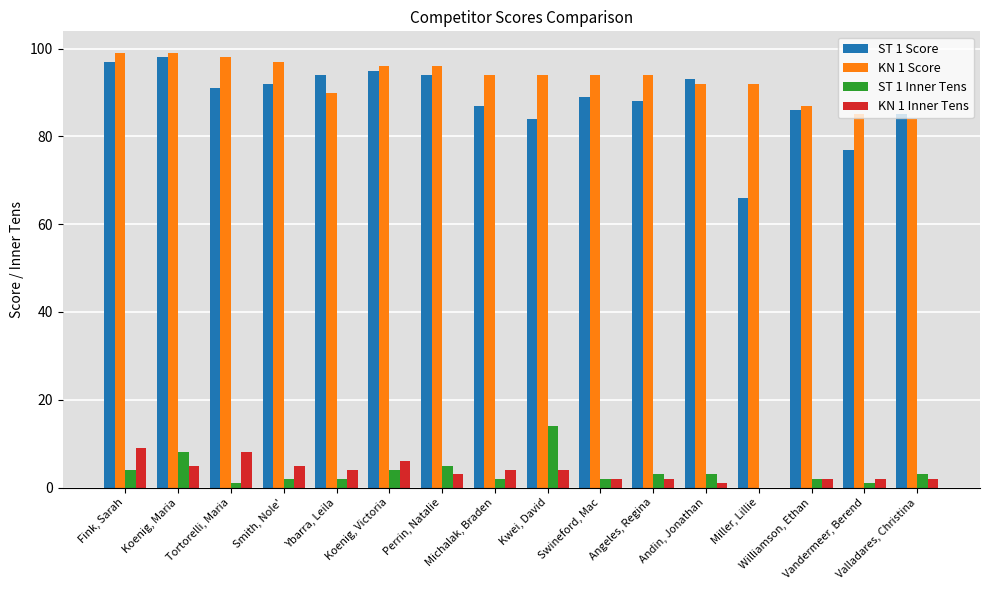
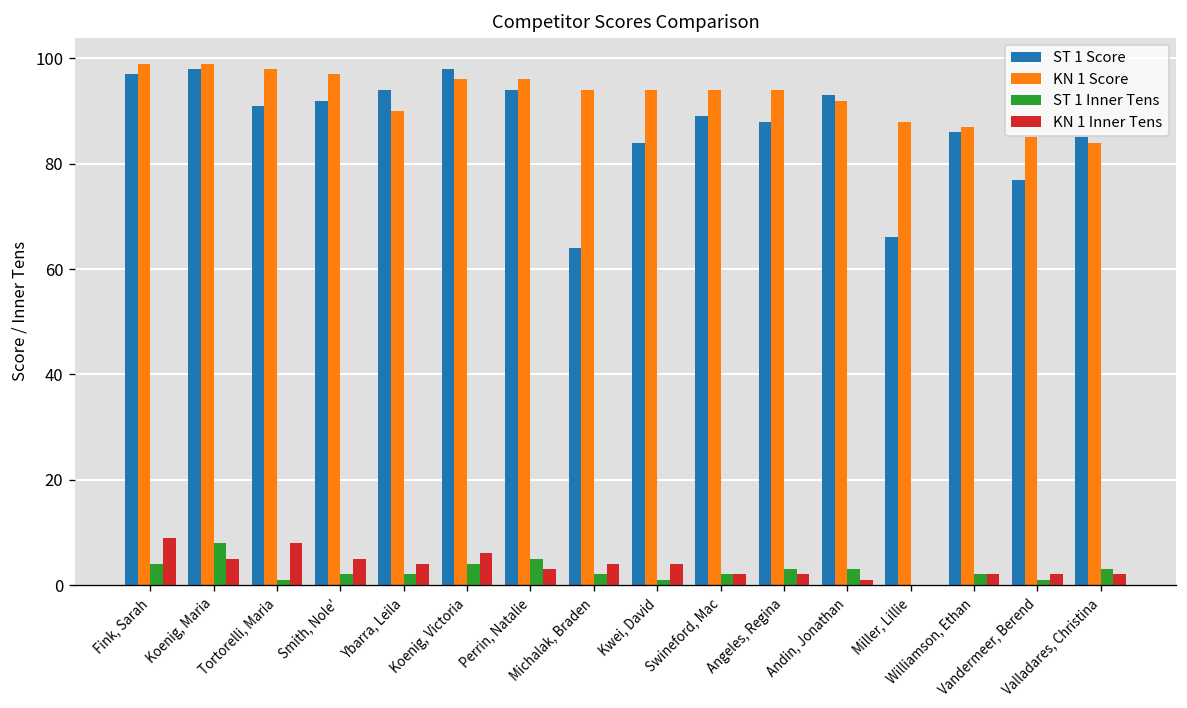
ST 1 Score, Koenig, Victoria: 95 -> 98
ST 1 Score, Michalak, Braden: 87 -> 64
ST 1 Inner Tens, Kwei, David: 14 -> 1
KN 1 Score, Miller, Lillie: 92 -> 88
